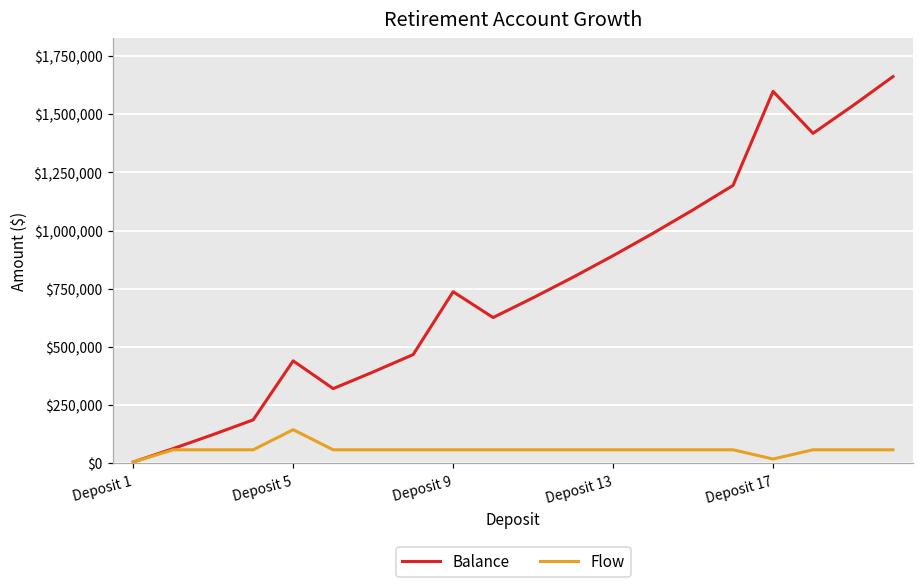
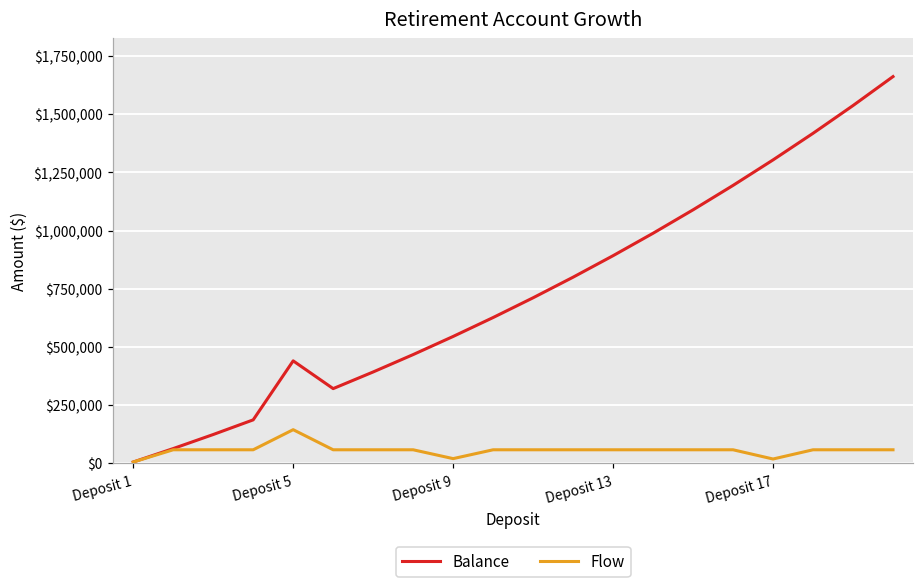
Balance, Deposit 9: $740,000 -> $540,000
Flow, Deposit 9: $60,000 -> $20,000
Balance, Deposit 17: $1,600,000 -> $1,300,000
